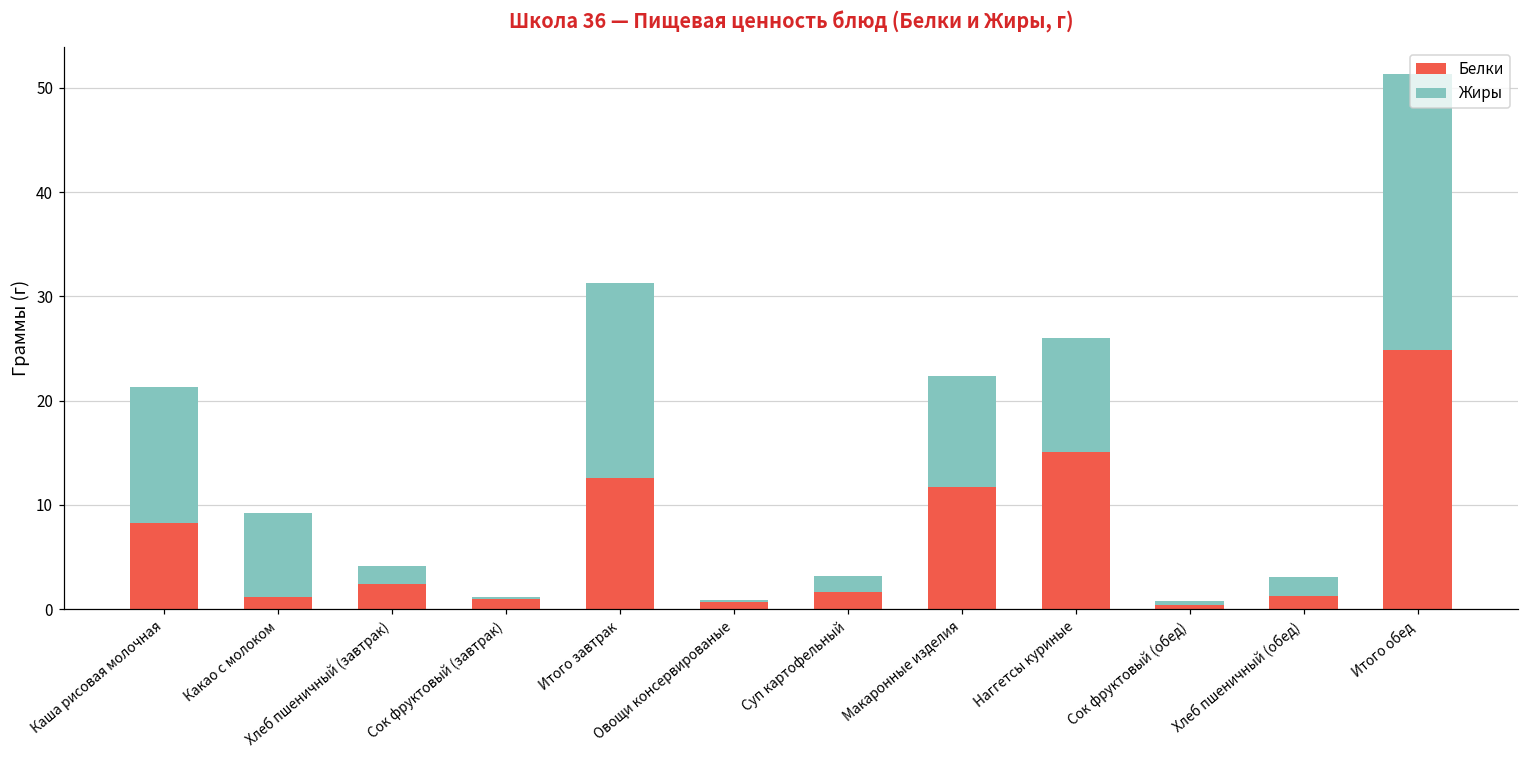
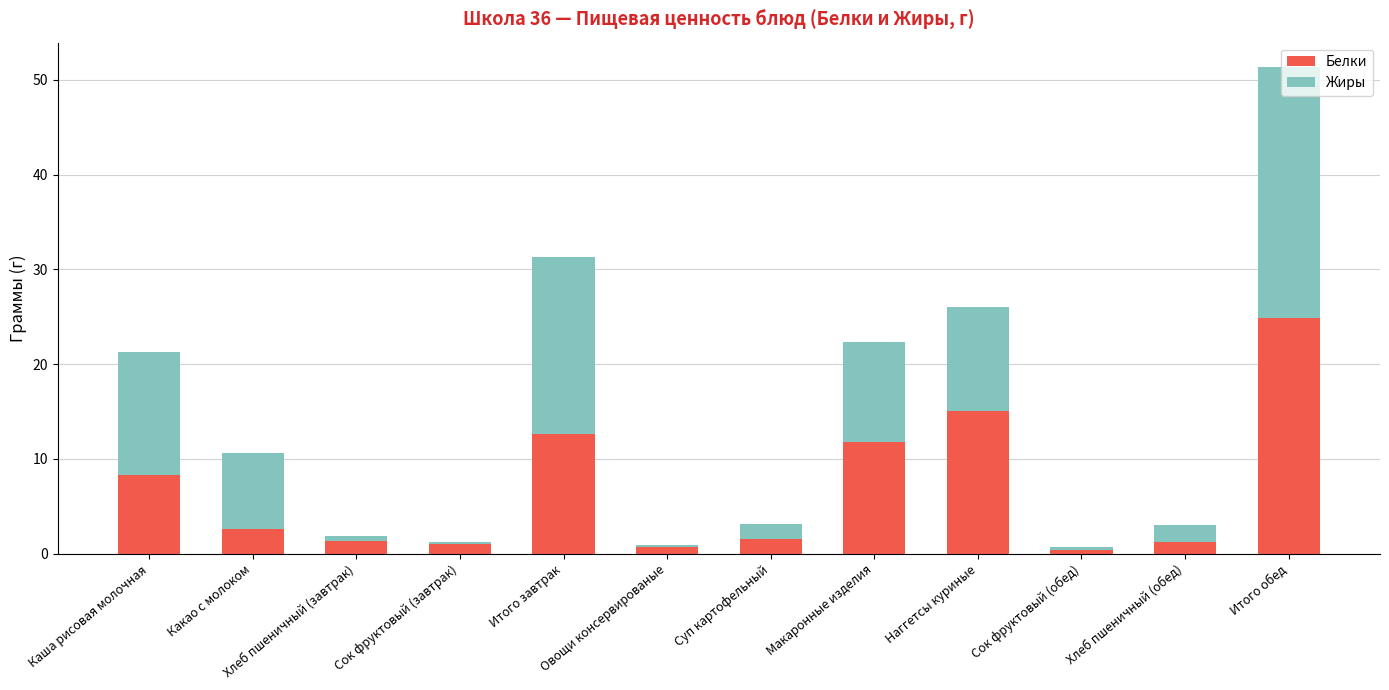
Белки, Какао с молоком: 1 -> 3
Белки, Хлеб пшеничный (завтрак): 2 -> 1
Жиры, Хлеб пшеничный (завтрак): 2 -> 1
